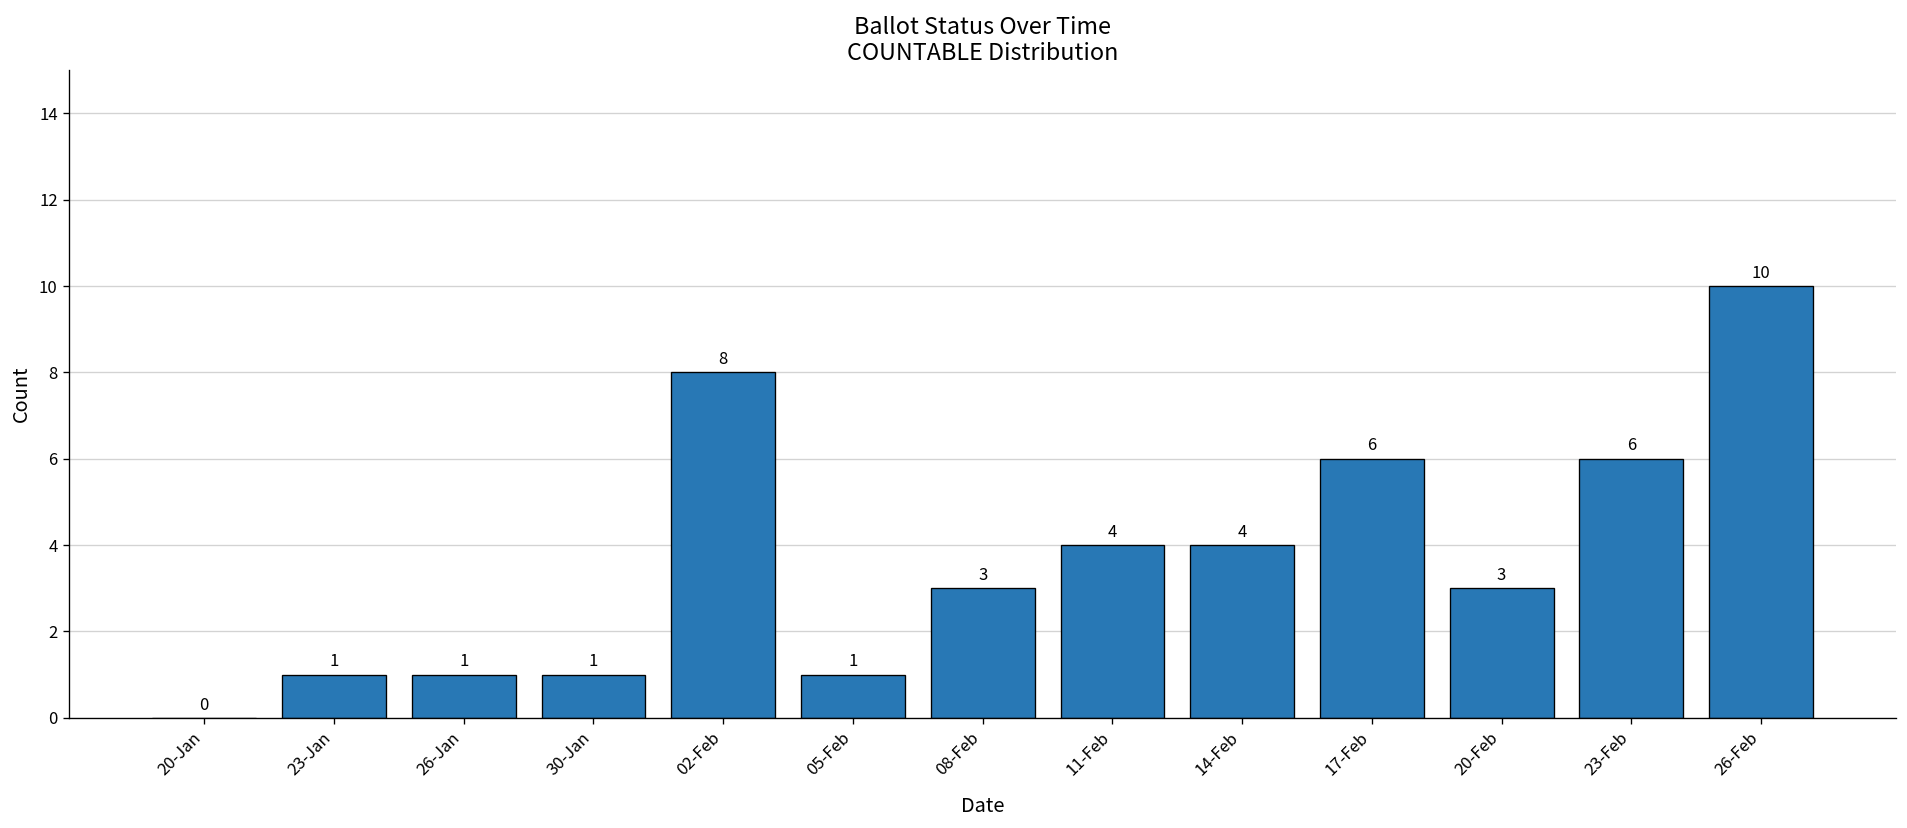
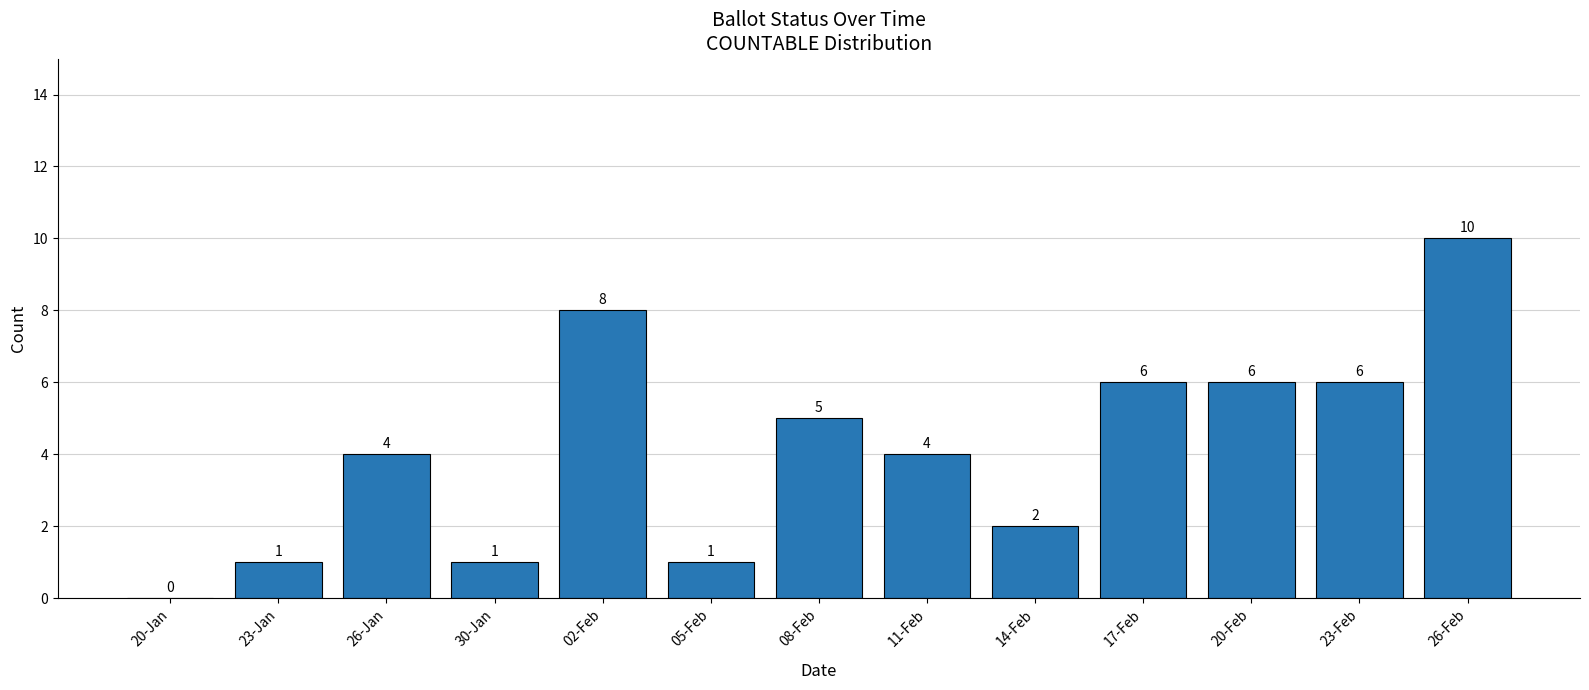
26-Jan: 1 -> 4
08-Feb: 3 -> 5
14-Feb: 4 -> 2
20-Feb: 3 -> 6
